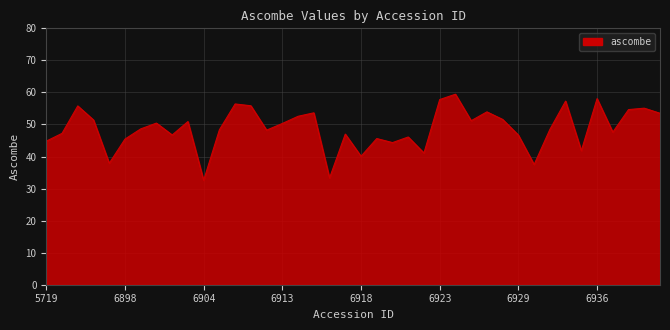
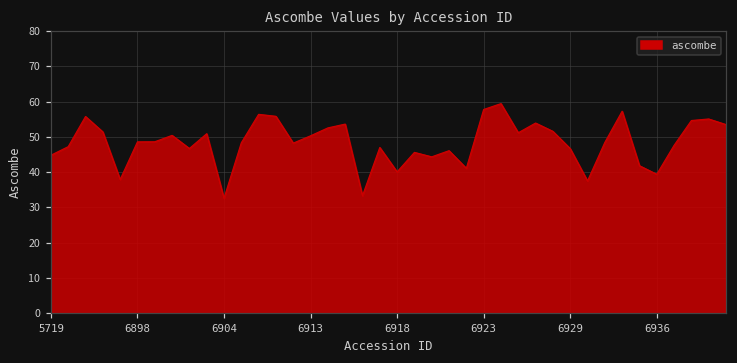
6898: 45 -> 49
6936: 58 -> 39
